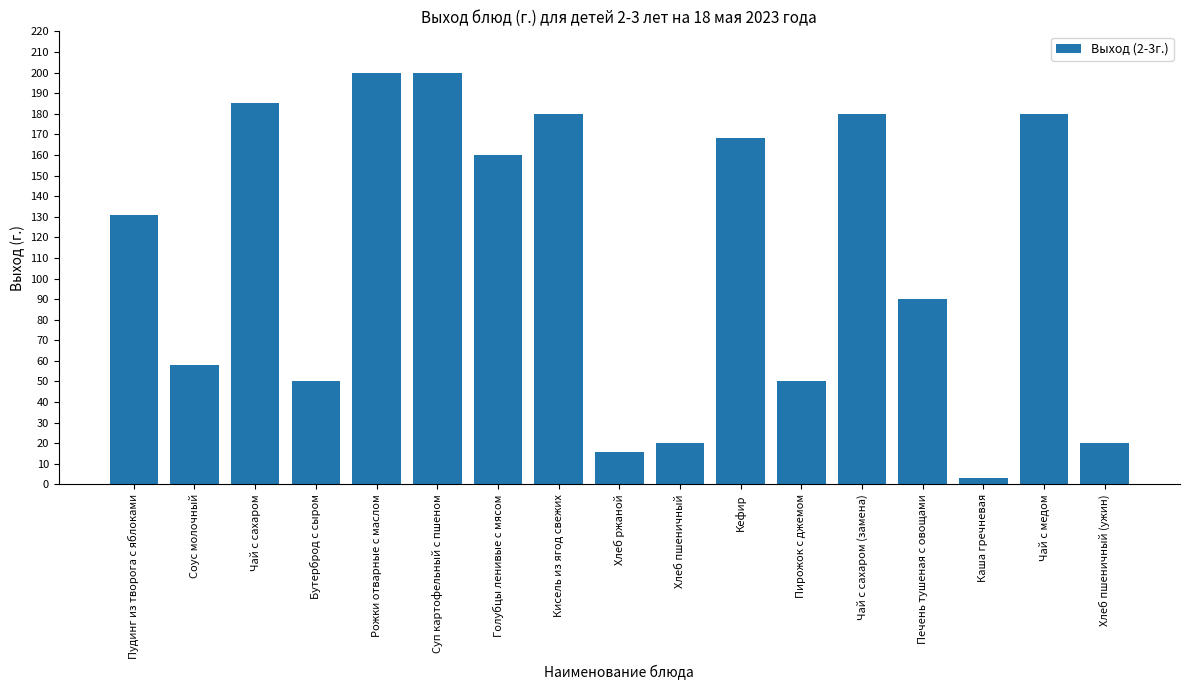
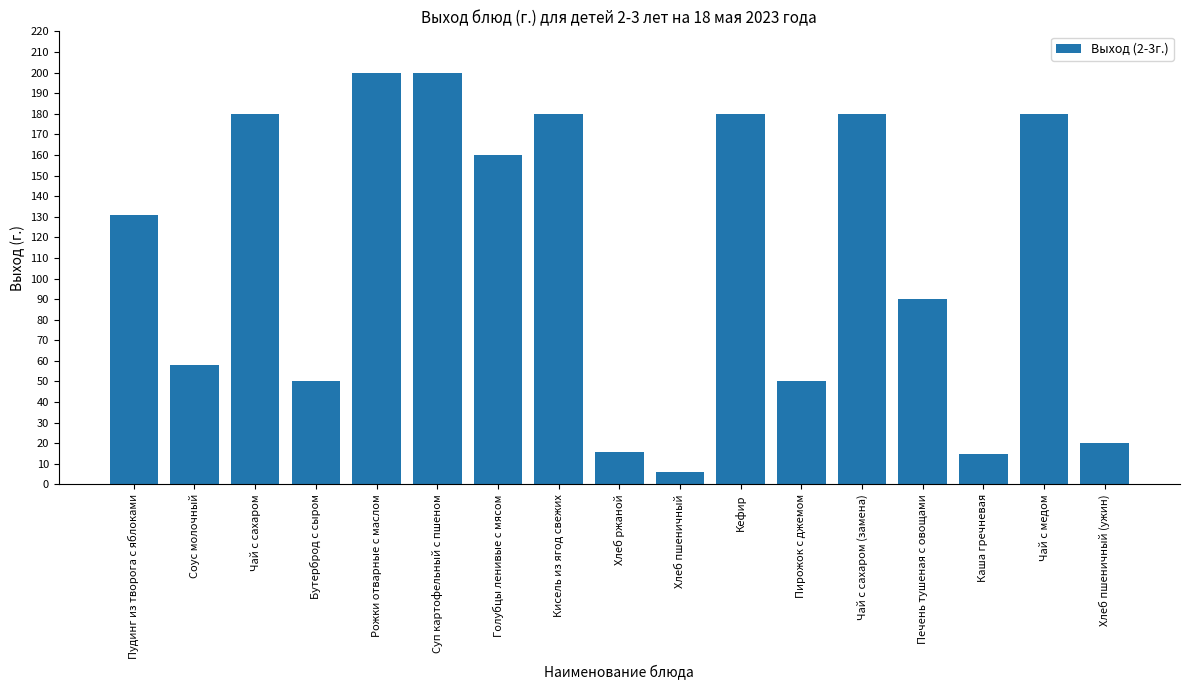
Чай с сахаром: 185 -> 180
Хлеб пшеничный: 20 -> 6
Кефир: 168 -> 180
Каша гречневая: 3 -> 15
